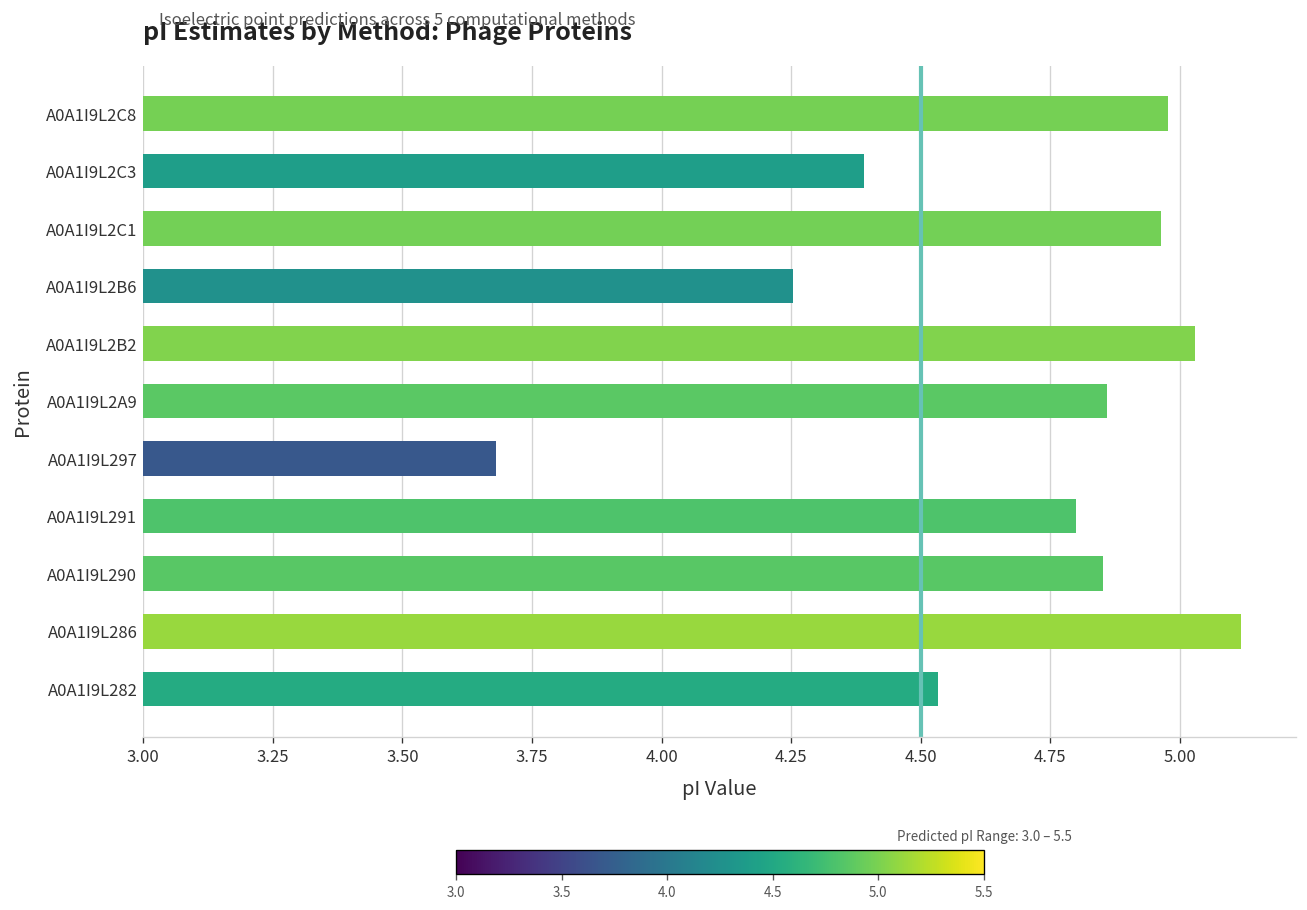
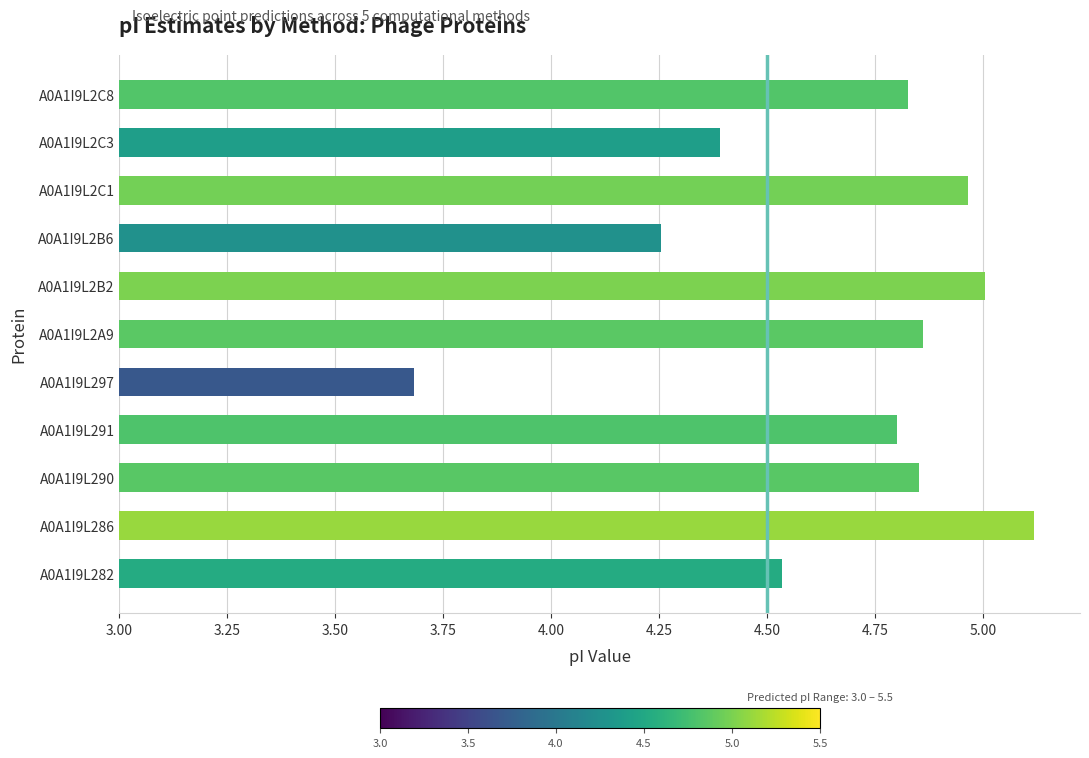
A0A1I9L2C8: 4.98 -> 4.83
A0A1I9L2B2: 5.03 -> 5.00
